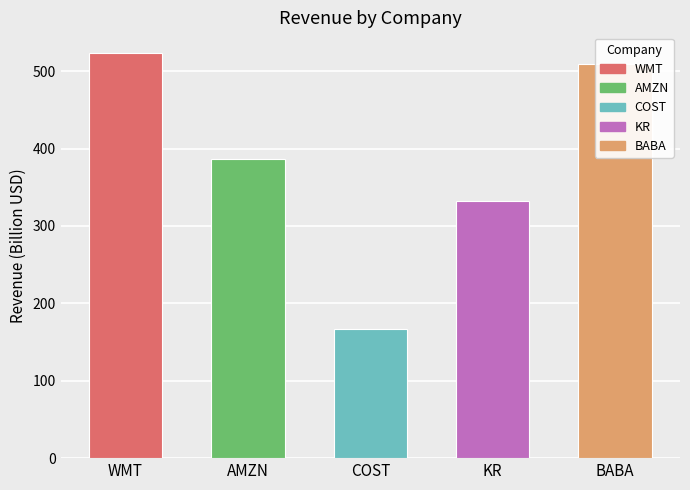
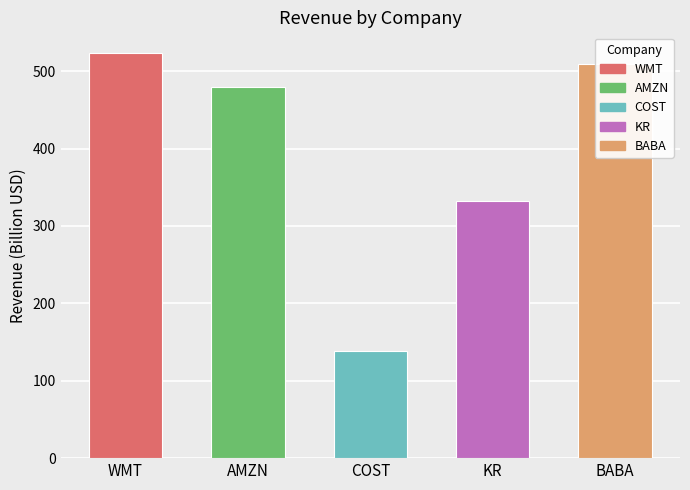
AMZN: 390 -> 480
COST: 170 -> 140
